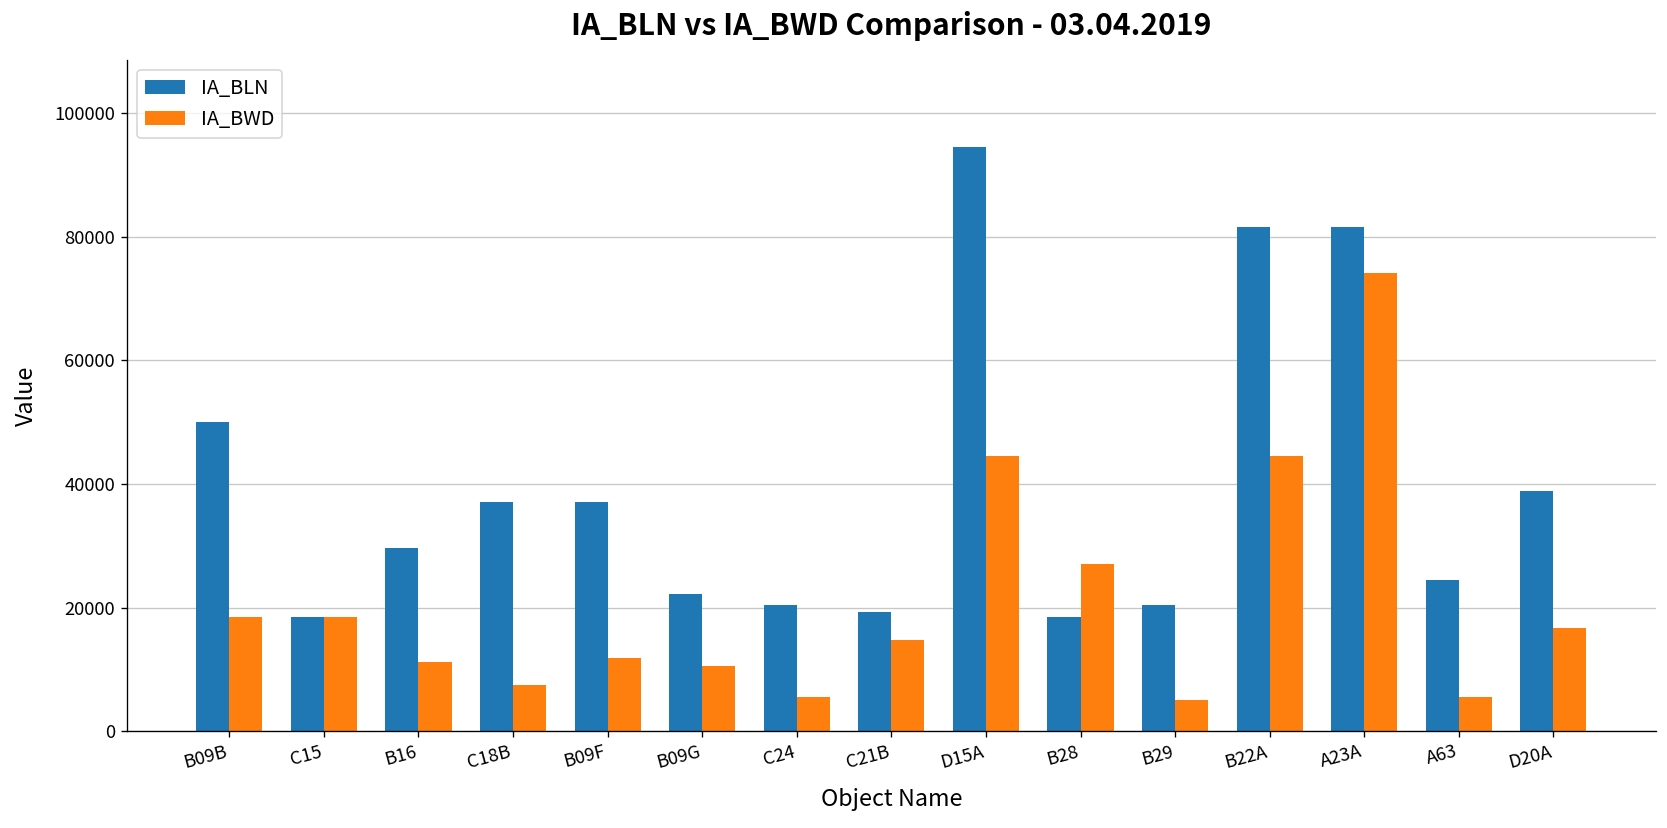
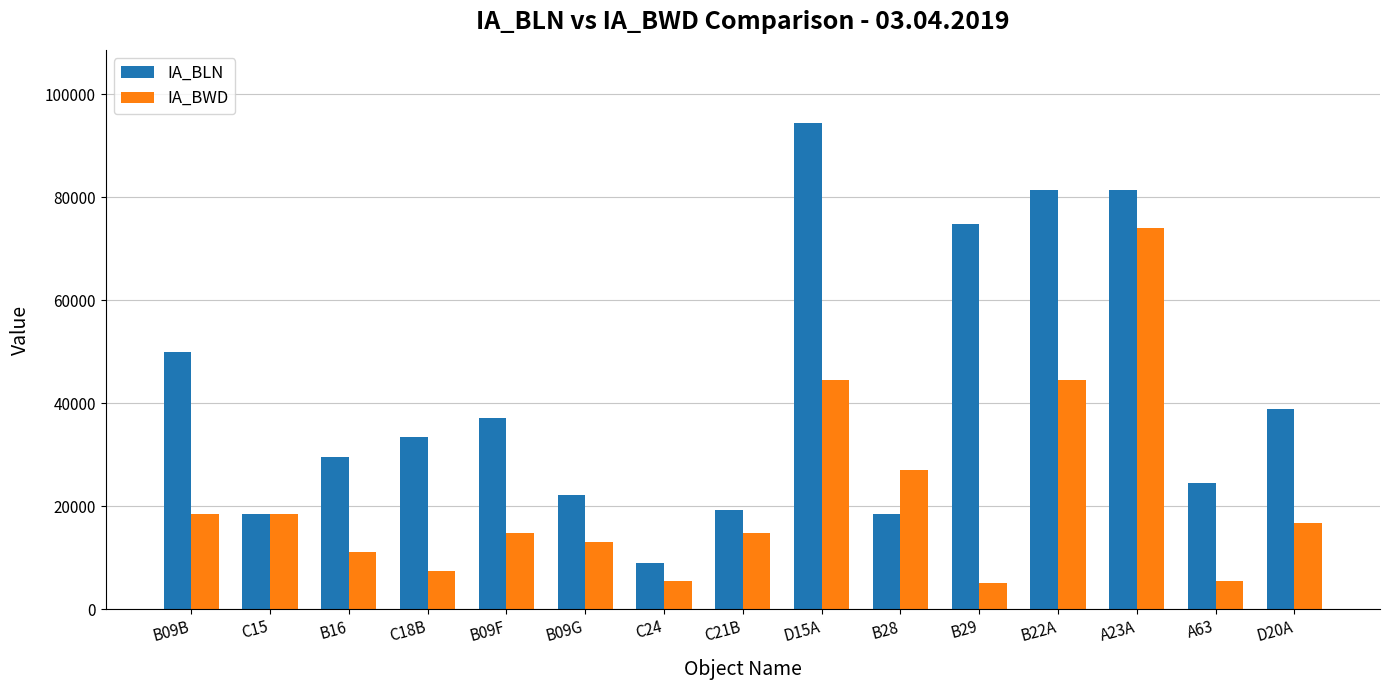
IA_BLN, C18B: 37000 -> 33000
IA_BWD, B09F: 12000 -> 15000
IA_BWD, B09G: 10000 -> 13000
IA_BLN, C24: 20000 -> 9000
IA_BLN, B29: 20000 -> 75000
